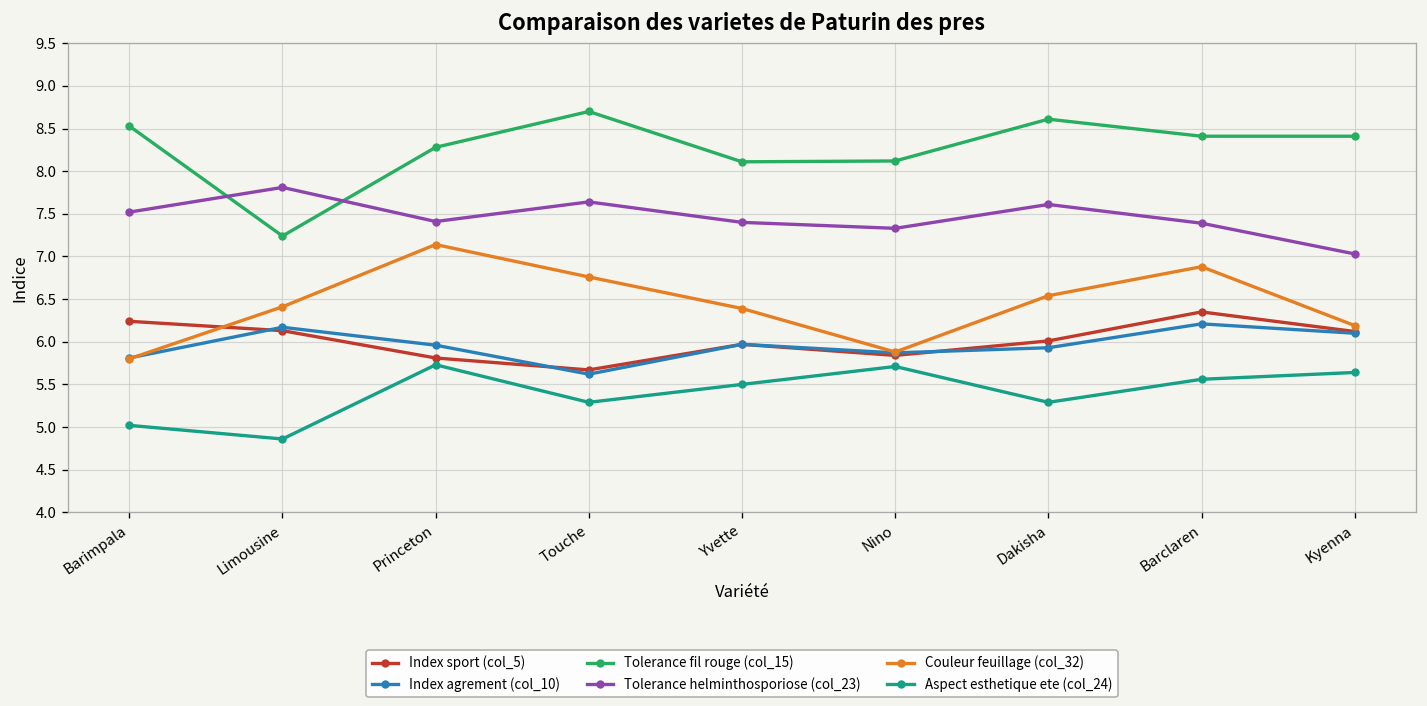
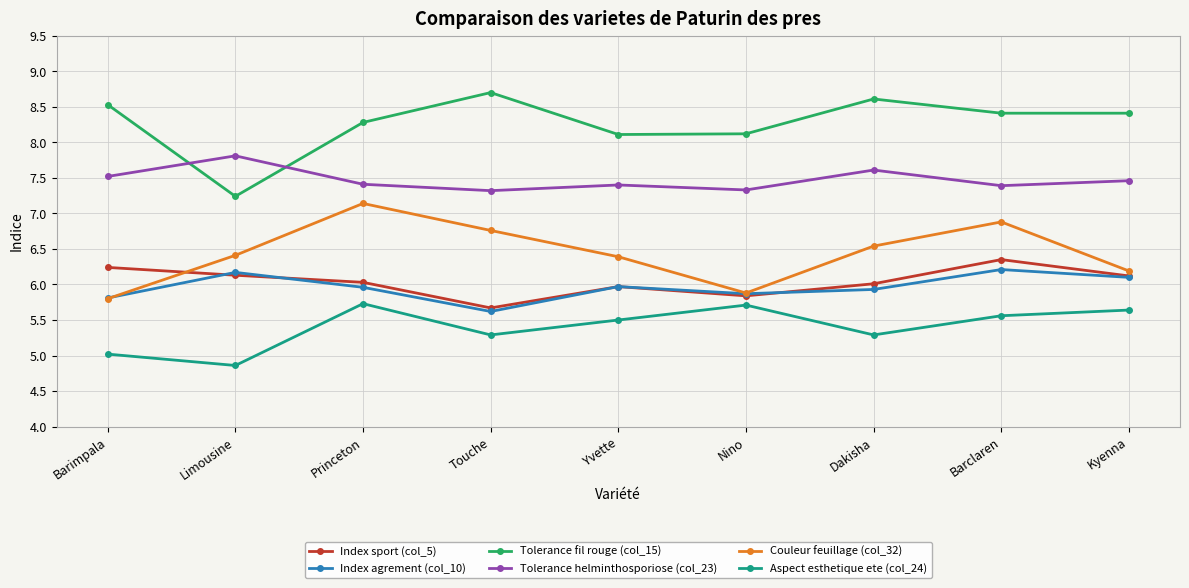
Index sport (col_5), Princeton: 5.8 -> 6.0
Tolerance helminthosporiose (col_23), Touche: 7.6 -> 7.3
Tolerance helminthosporiose (col_23), Kyenna: 7.0 -> 7.5
